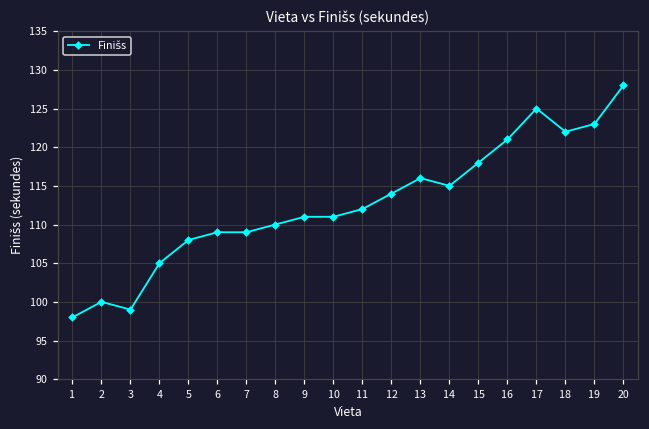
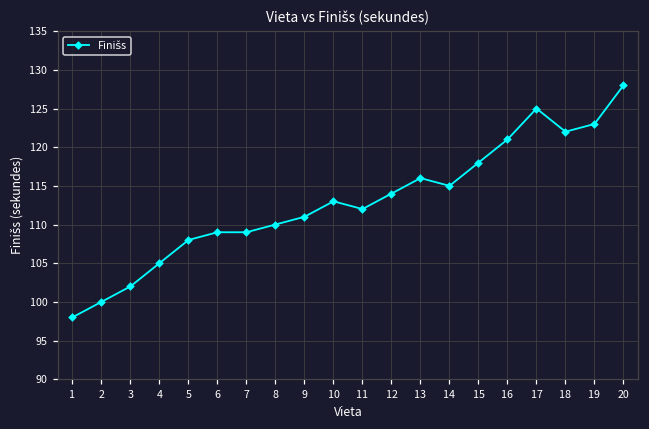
3: 99 -> 102
10: 111 -> 113
